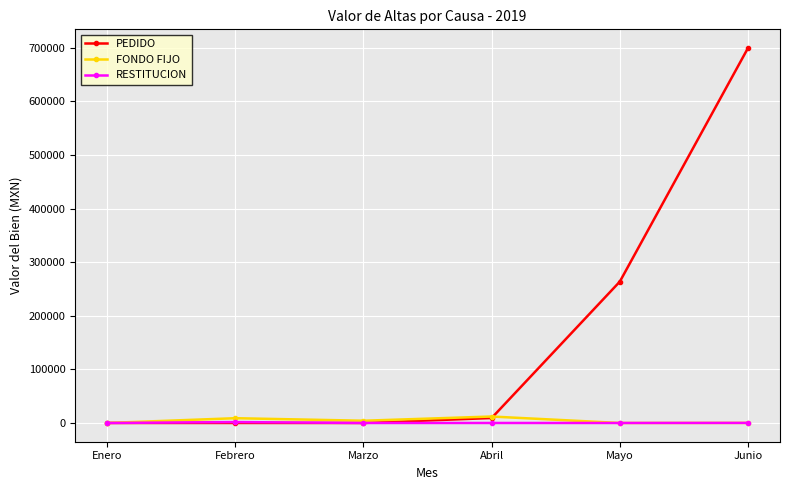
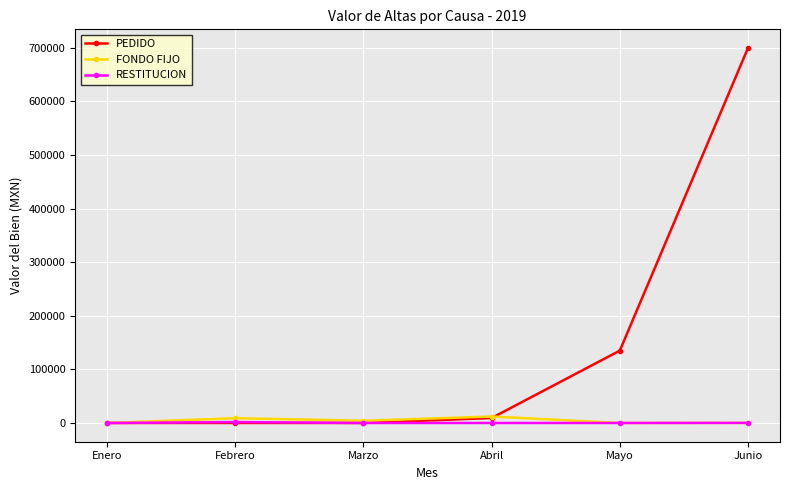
PEDIDO, Mayo: 260000 -> 130000
